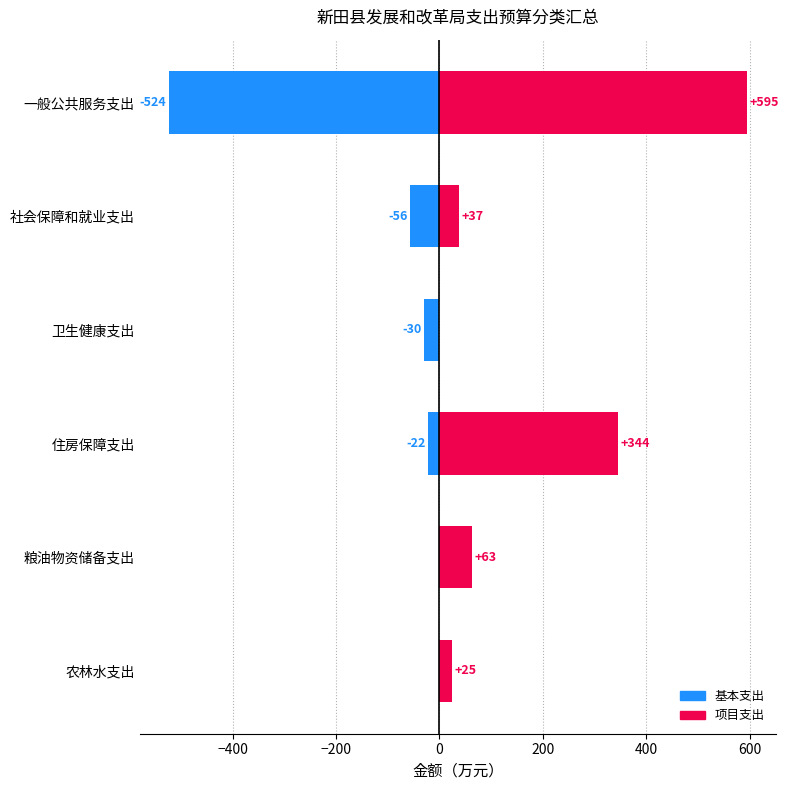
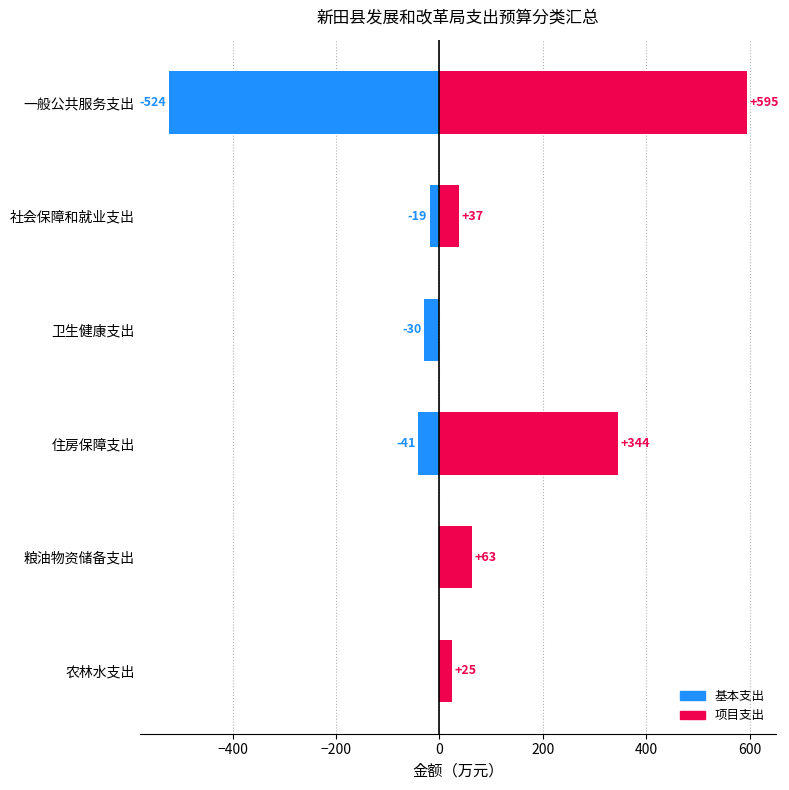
基本支出, 社会保障和就业支出: -56 -> -19
基本支出, 住房保障支出: -22 -> -41
